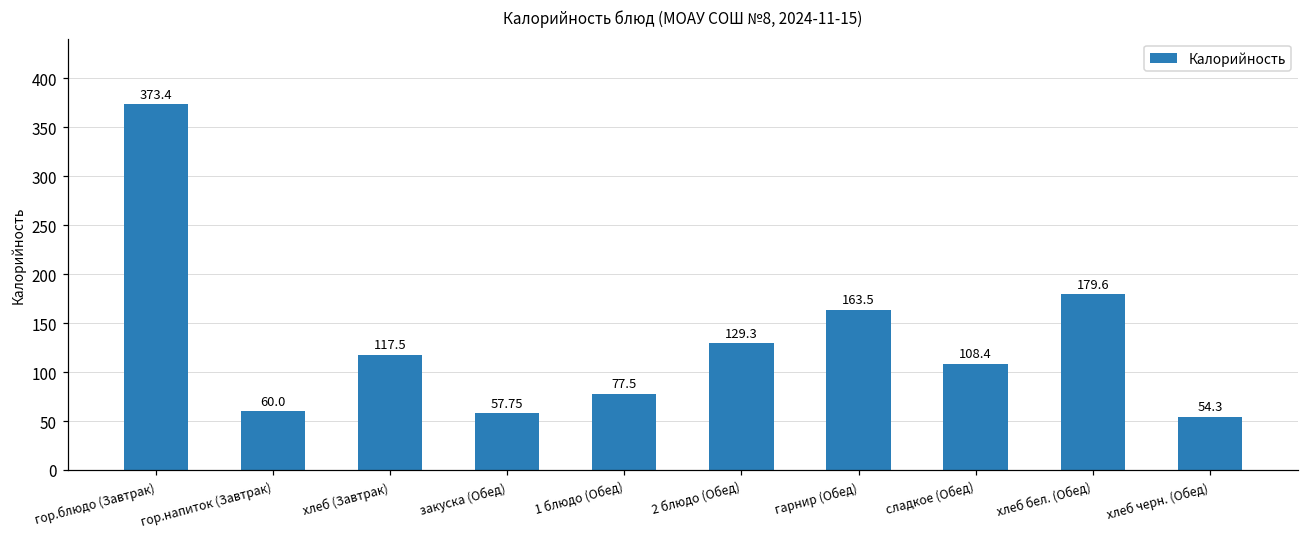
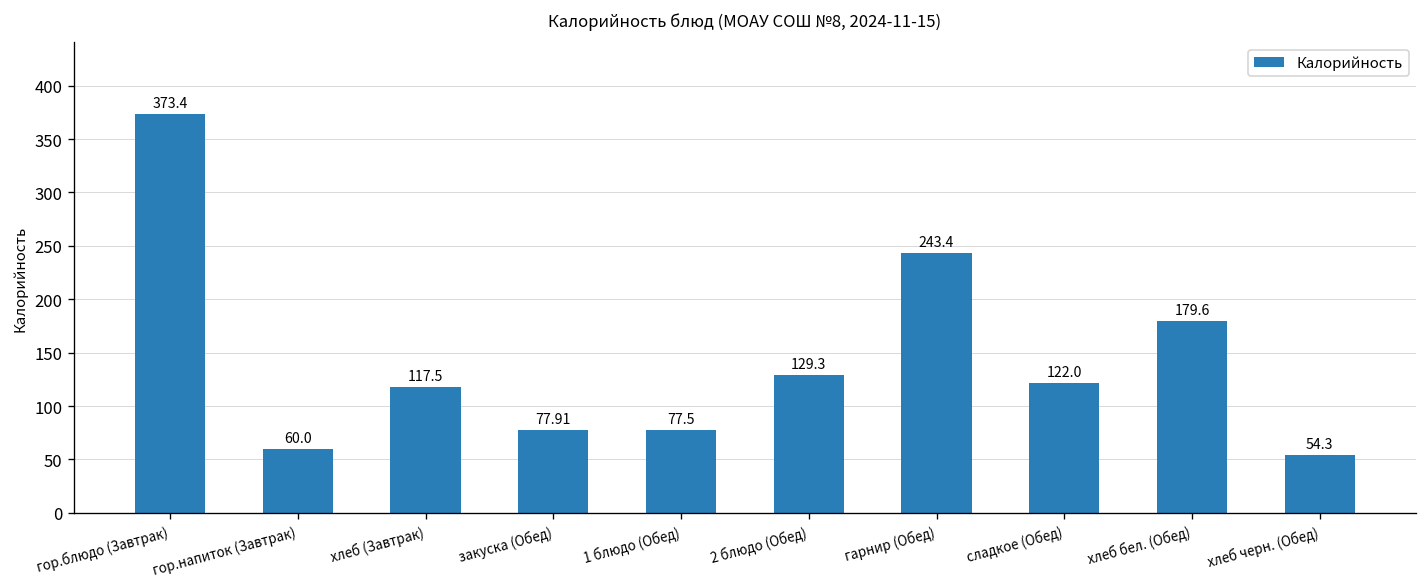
закуска (Обед): 57.75 -> 77.91
гарнир (Обед): 163.5 -> 243.4
сладкое (Обед): 108.4 -> 122.0
